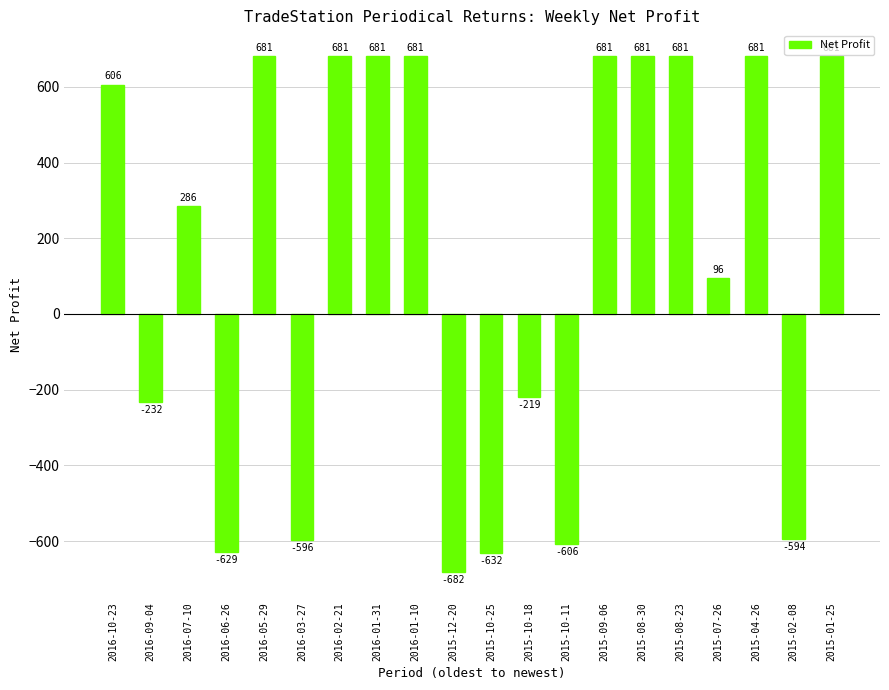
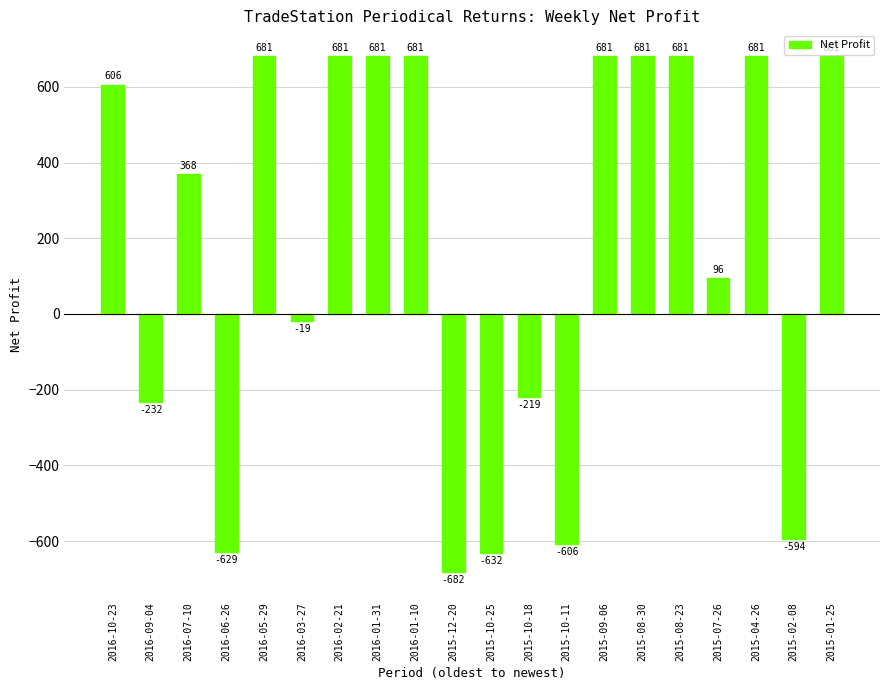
2016-07-10: 286 -> 368
2016-03-27: -596 -> -19
